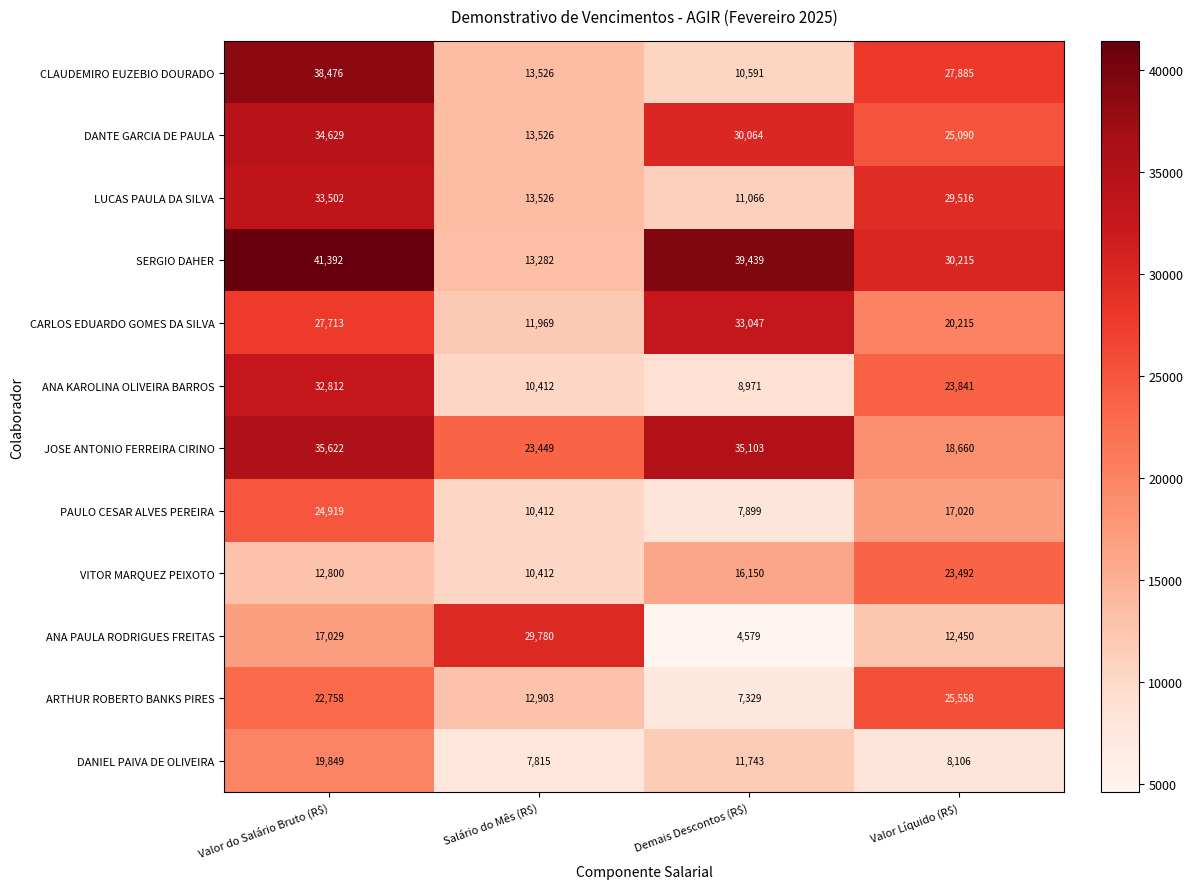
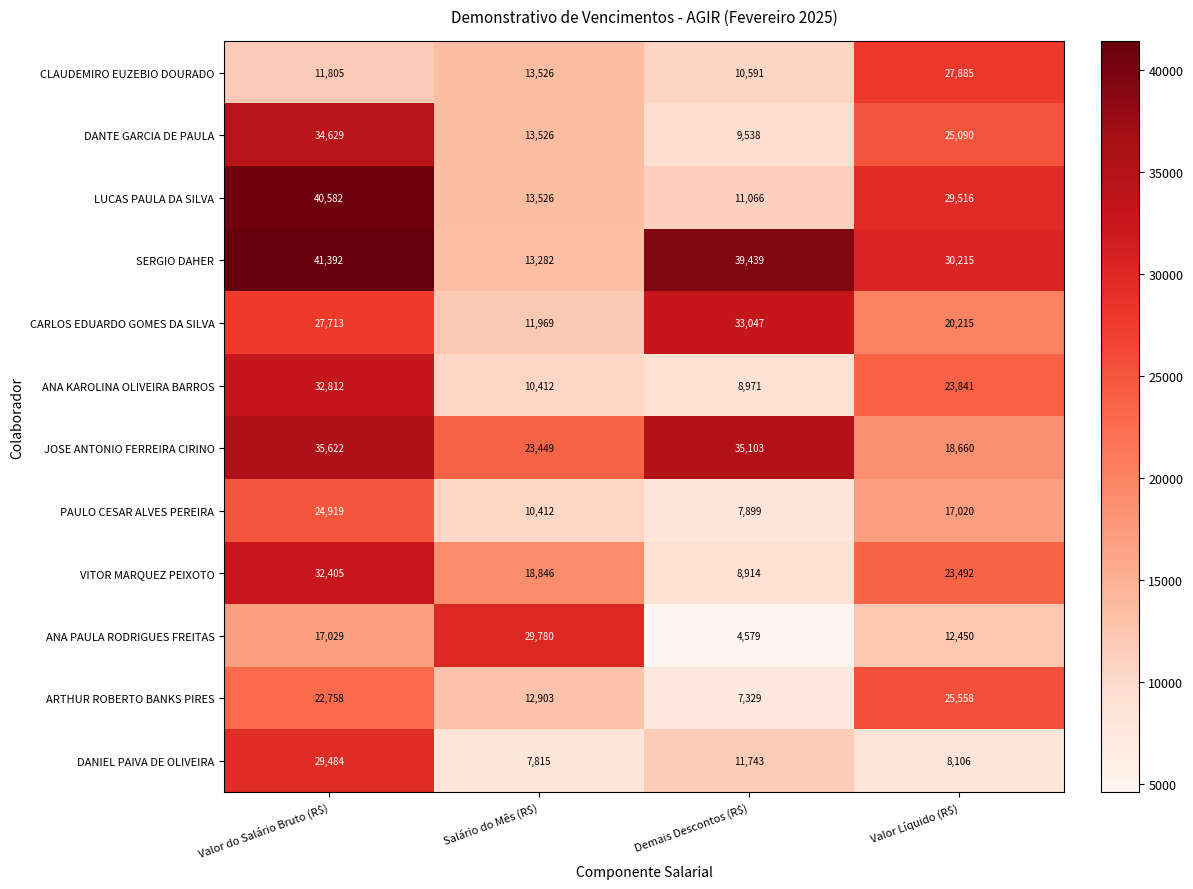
CLAUDEMIRO EUZEBIO DOURADO, Valor do Salário Bruto (R$): 38,476 -> 11,805
DANTE GARCIA DE PAULA, Demais Descontos (R$): 30,064 -> 9,538
LUCAS PAULA DA SILVA, Valor do Salário Bruto (R$): 33,502 -> 40,582
VITOR MARQUEZ PEIXOTO, Valor do Salário Bruto (R$): 12,800 -> 32,405
VITOR MARQUEZ PEIXOTO, Salário do Mês (R$): 10,412 -> 18,846
VITOR MARQUEZ PEIXOTO, Demais Descontos (R$): 16,150 -> 8,914
DANIEL PAIVA DE OLIVEIRA, Valor do Salário Bruto (R$): 19,849 -> 29,484
